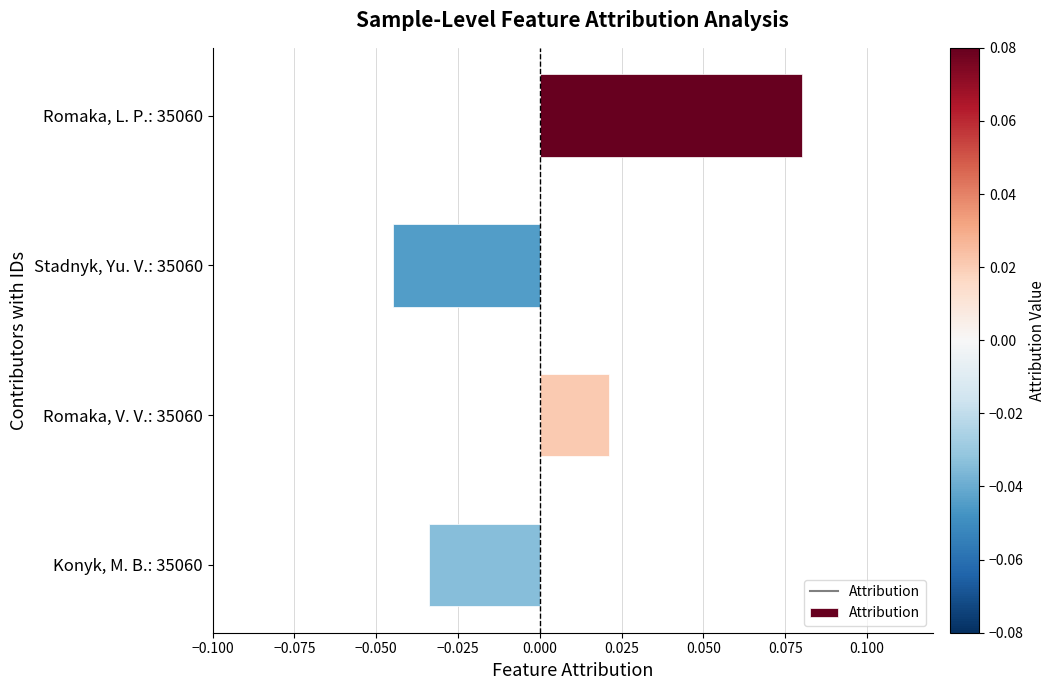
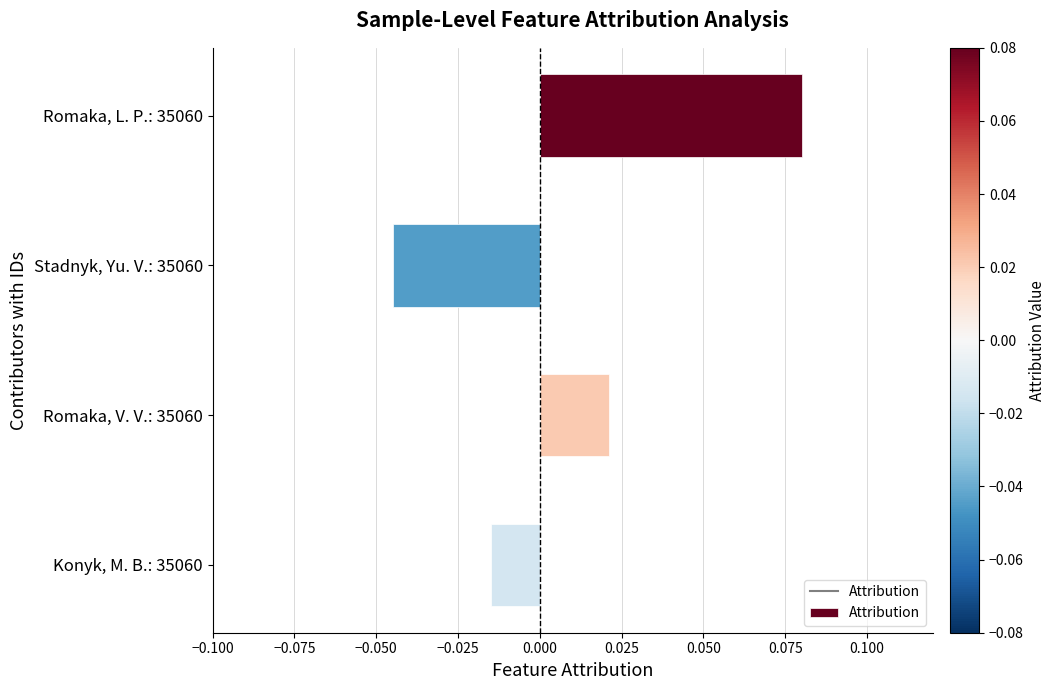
Konyk, M. B.: 35060: -0.034 -> -0.015
